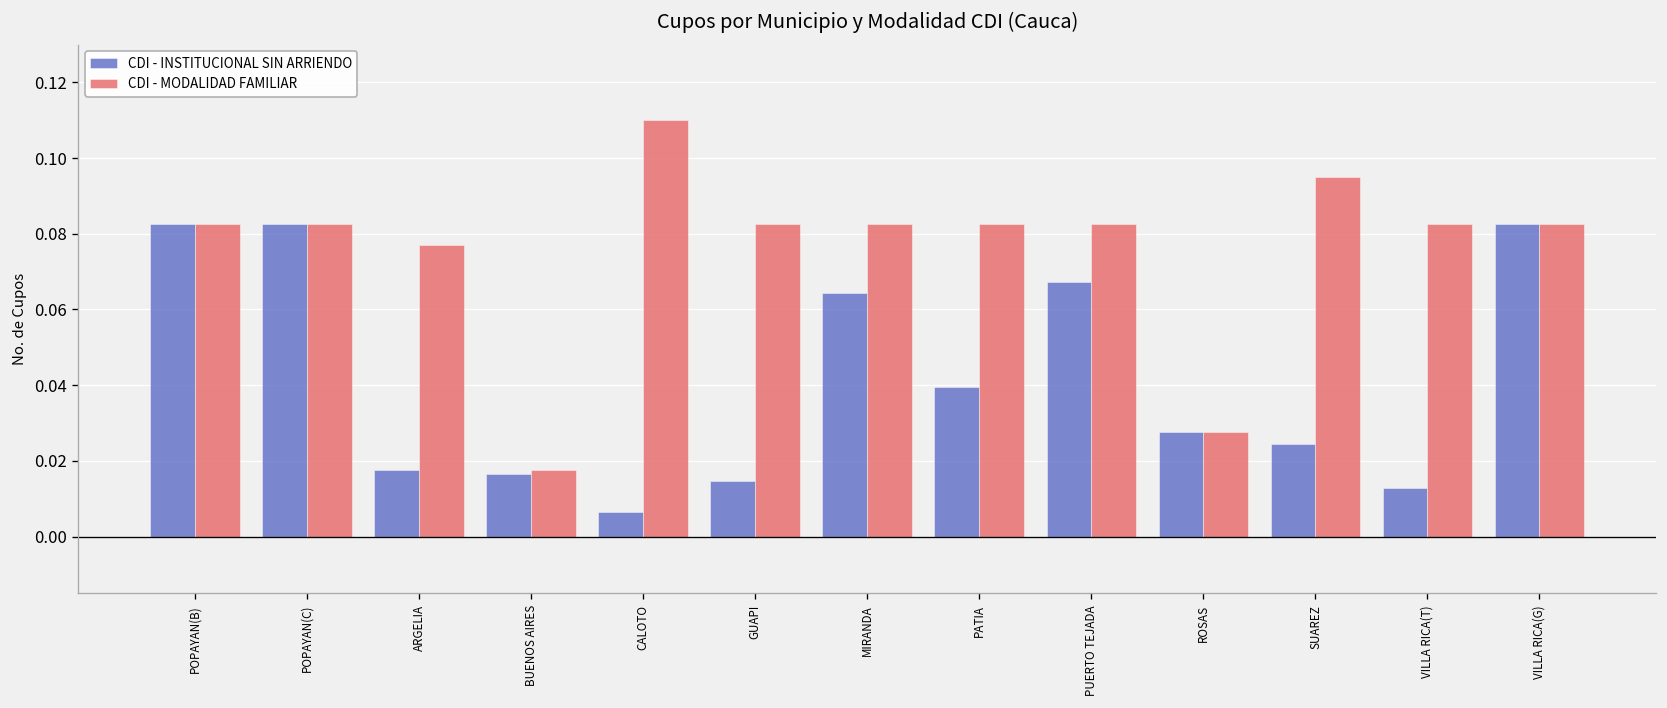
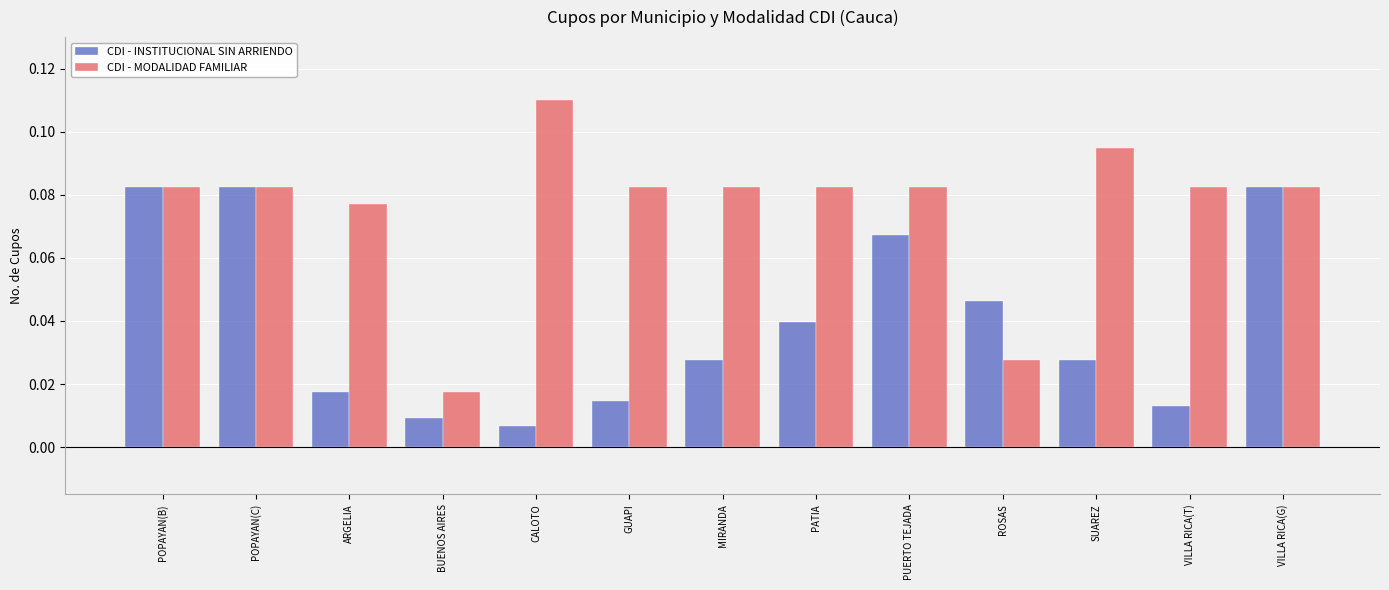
CDI - INSTITUCIONAL SIN ARRIENDO, BUENOS AIRES: 0.017 -> 0.009
CDI - INSTITUCIONAL SIN ARRIENDO, MIRANDA: 0.064 -> 0.028
CDI - INSTITUCIONAL SIN ARRIENDO, ROSAS: 0.028 -> 0.046
CDI - INSTITUCIONAL SIN ARRIENDO, SUAREZ: 0.024 -> 0.028
